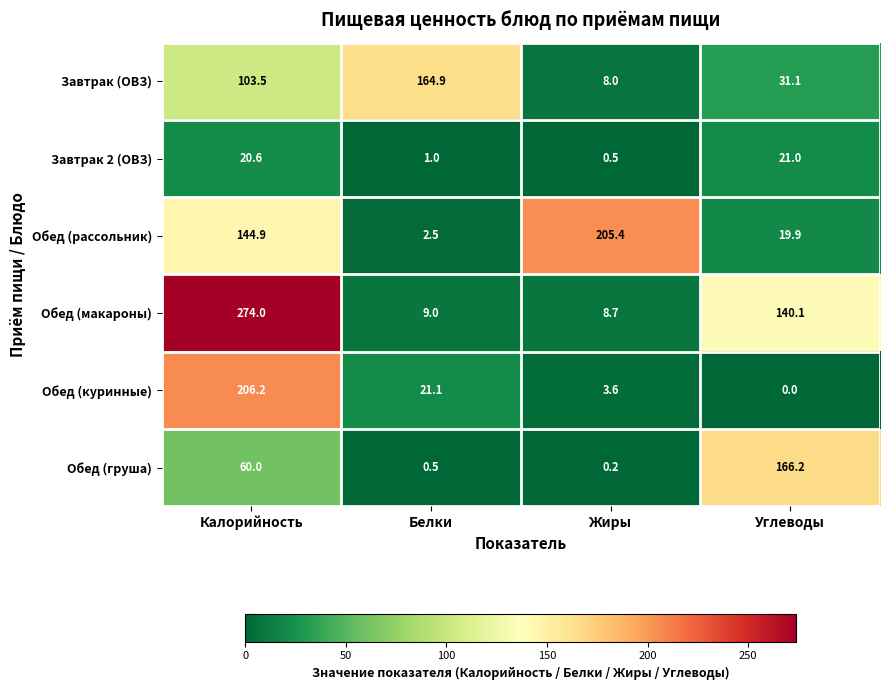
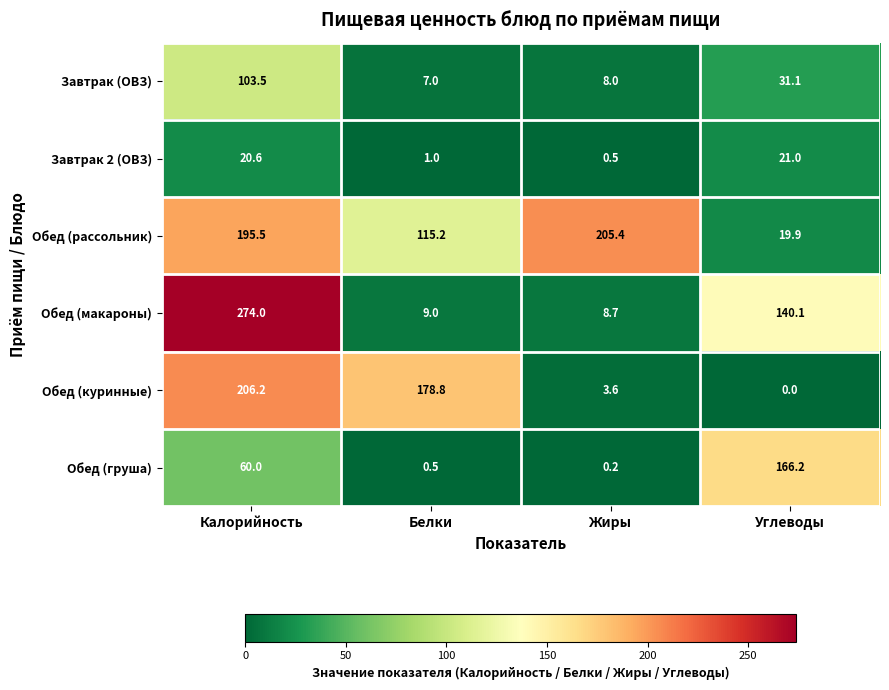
Завтрак (ОВЗ), Белки: 164.9 -> 7.0
Обед (рассольник), Калорийность: 144.9 -> 195.5
Обед (рассольник), Белки: 2.5 -> 115.2
Обед (куринные), Белки: 21.1 -> 178.8
